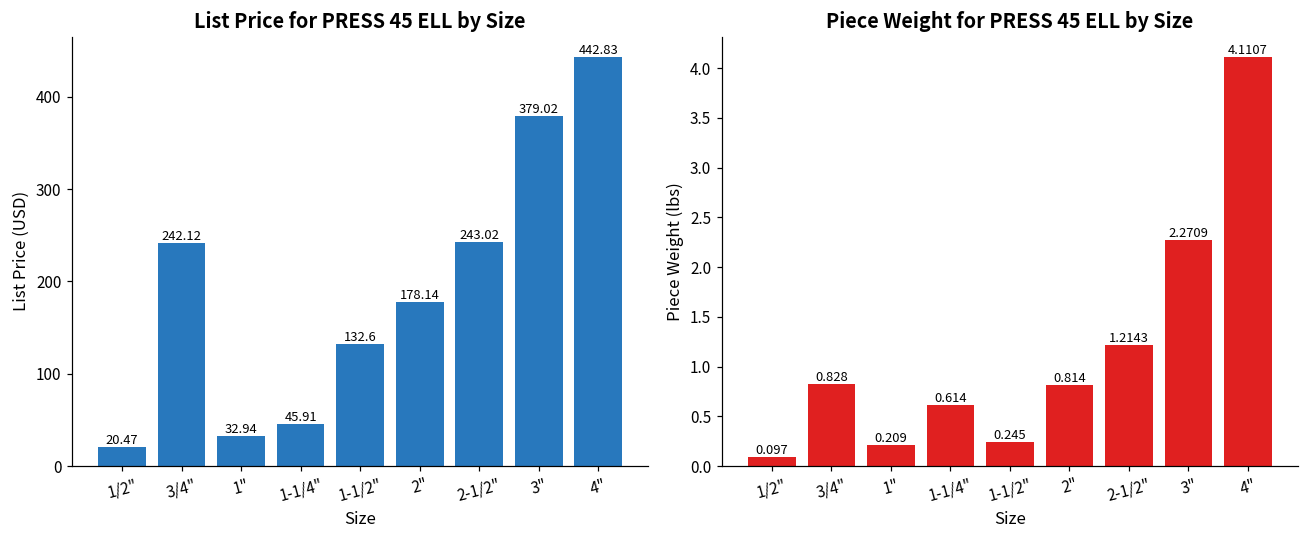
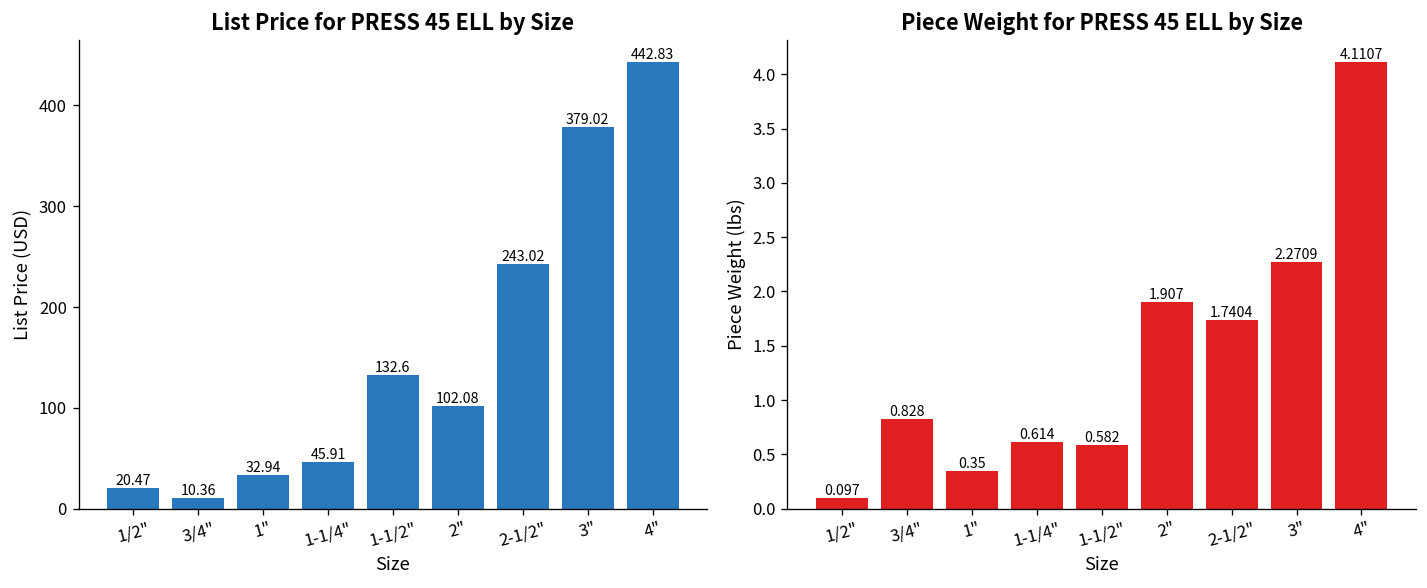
List Price for PRESS 45 ELL by Size, 3/4": 242.12 -> 10.36
List Price for PRESS 45 ELL by Size, 2": 178.14 -> 102.08
Piece Weight for PRESS 45 ELL by Size, 1": 0.209 -> 0.35
Piece Weight for PRESS 45 ELL by Size, 1-1/2": 0.245 -> 0.582
Piece Weight for PRESS 45 ELL by Size, 2": 0.814 -> 1.907
Piece Weight for PRESS 45 ELL by Size, 2-1/2": 1.2143 -> 1.7404
